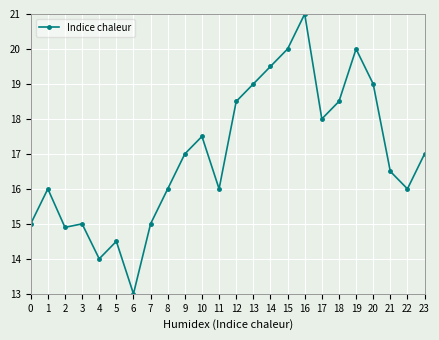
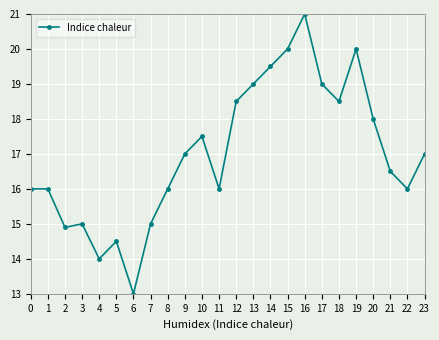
0: 15 -> 16
17: 18 -> 19
20: 19 -> 18
